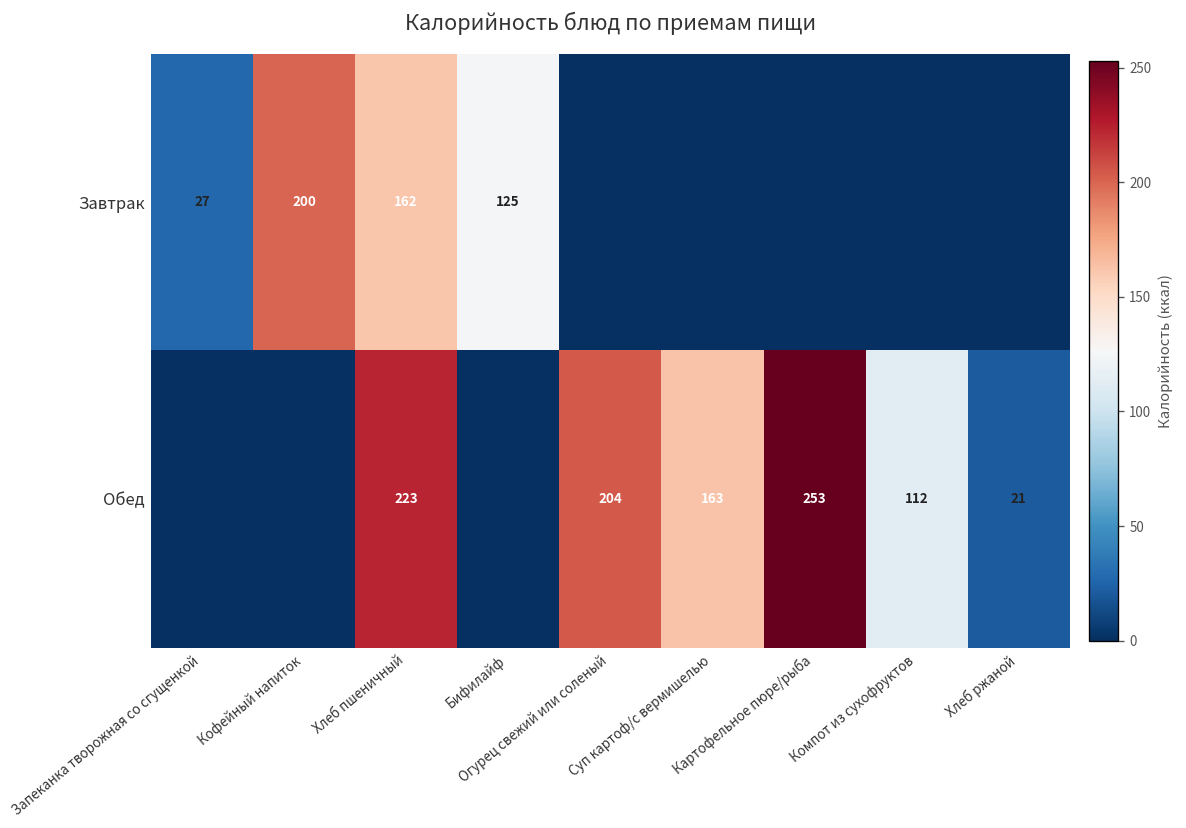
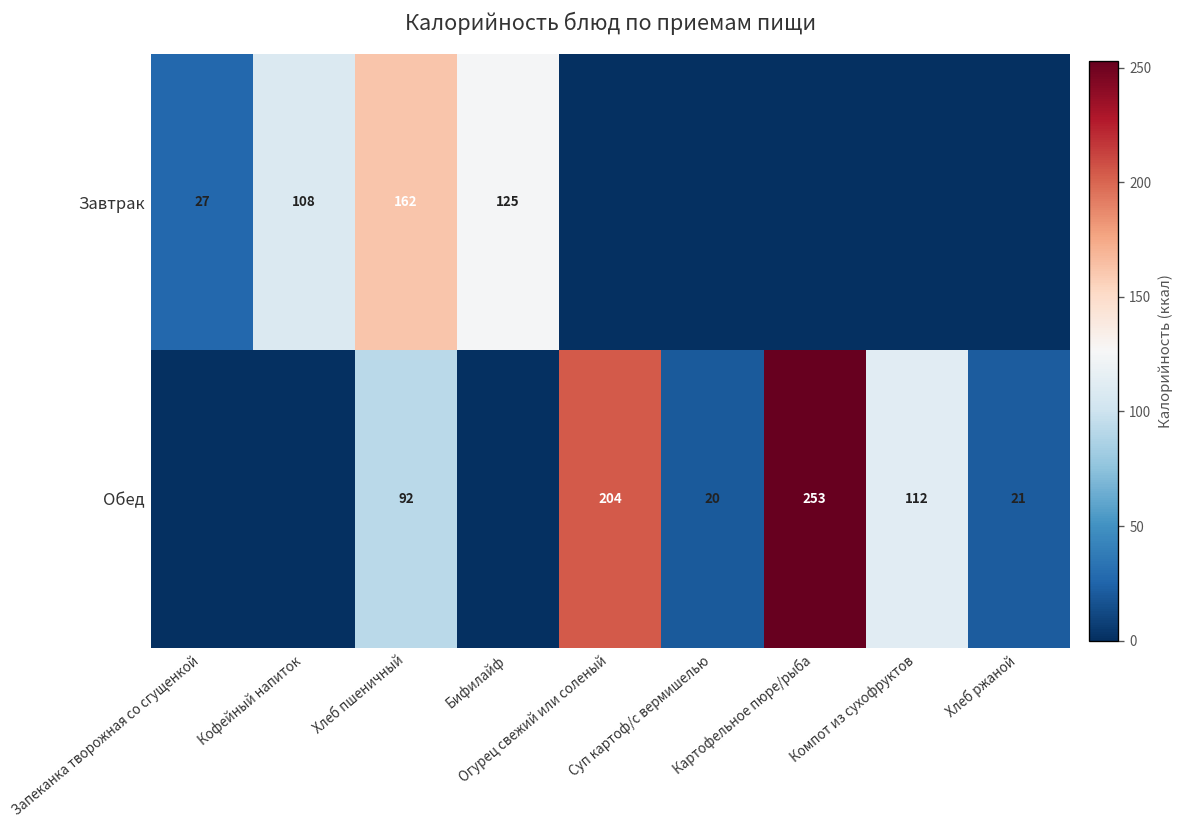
Завтрак, Кофейный напиток: 200 -> 108
Обед, Хлеб пшеничный: 223 -> 92
Обед, Суп картоф/с вермишелью: 163 -> 20
